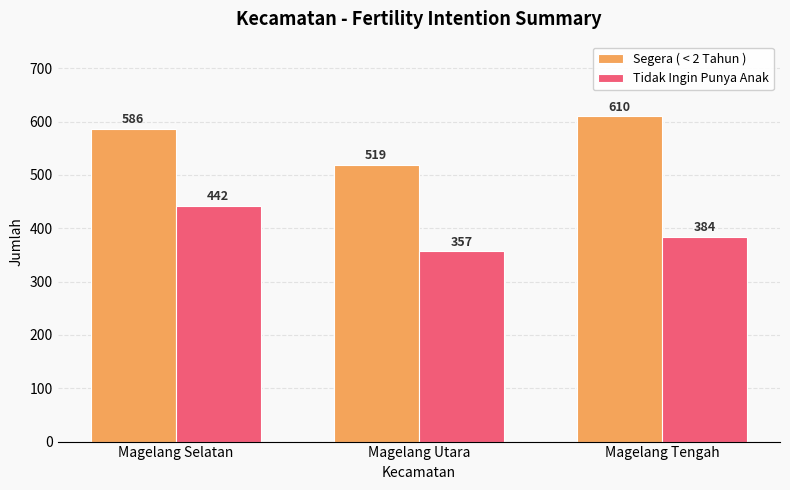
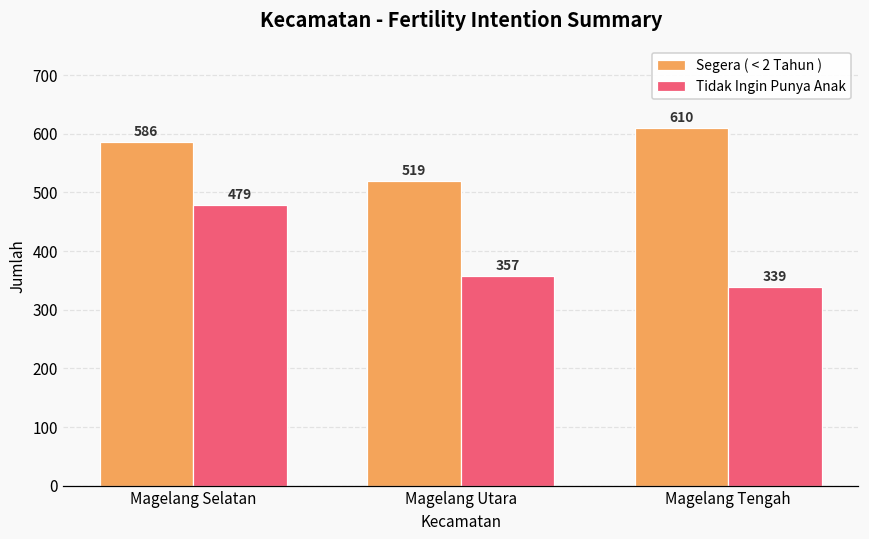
Tidak Ingin Punya Anak, Magelang Selatan: 442 -> 479
Tidak Ingin Punya Anak, Magelang Tengah: 384 -> 339
